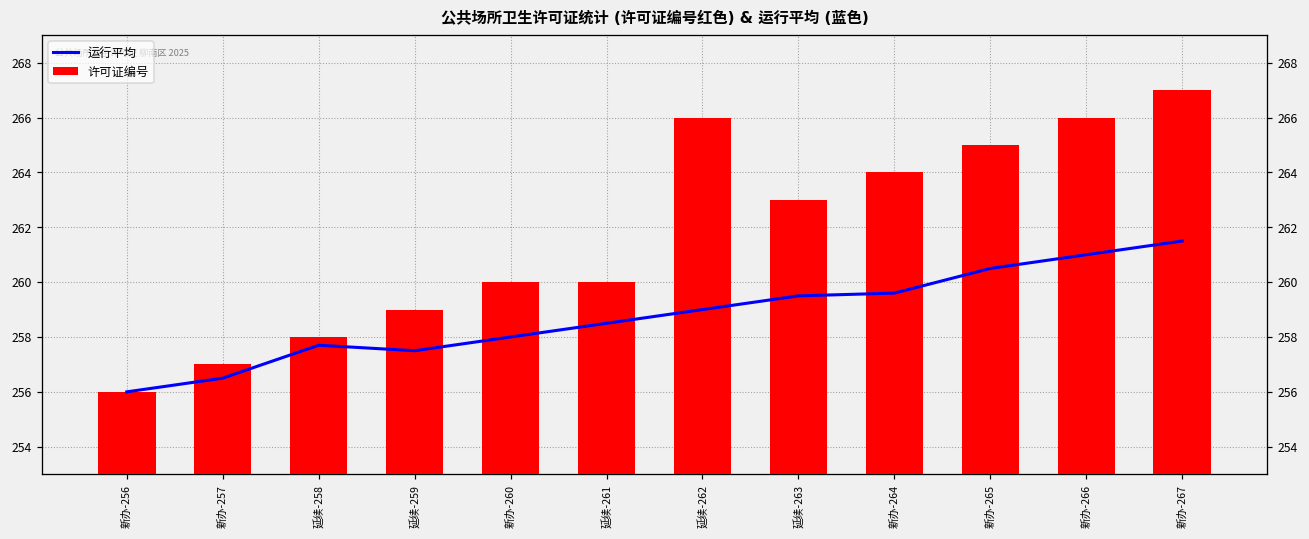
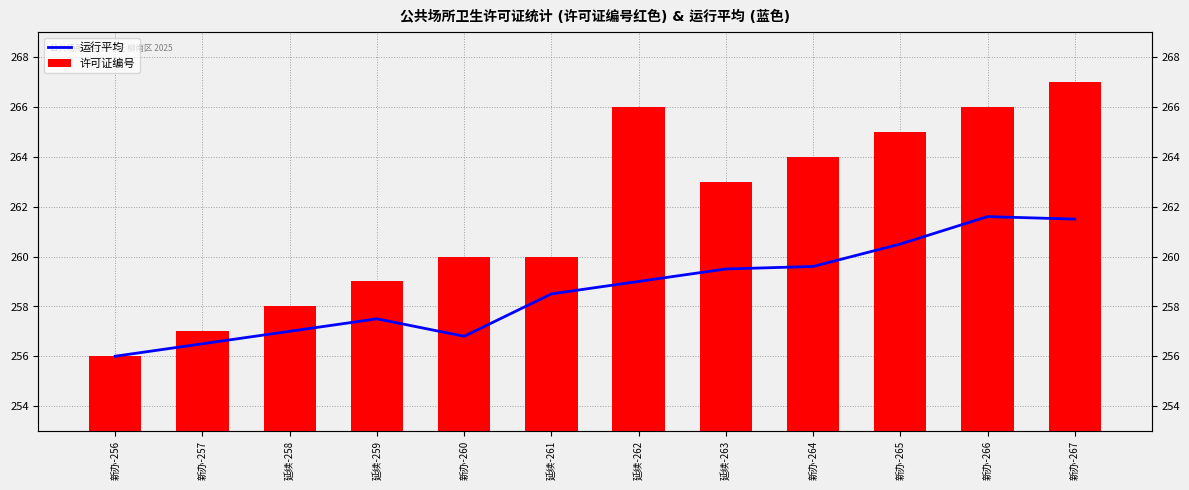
运行平均, 延续-258: 257.7 -> 257.0
运行平均, 新办-260: 258.0 -> 256.8
运行平均, 新办-266: 261.0 -> 261.6
